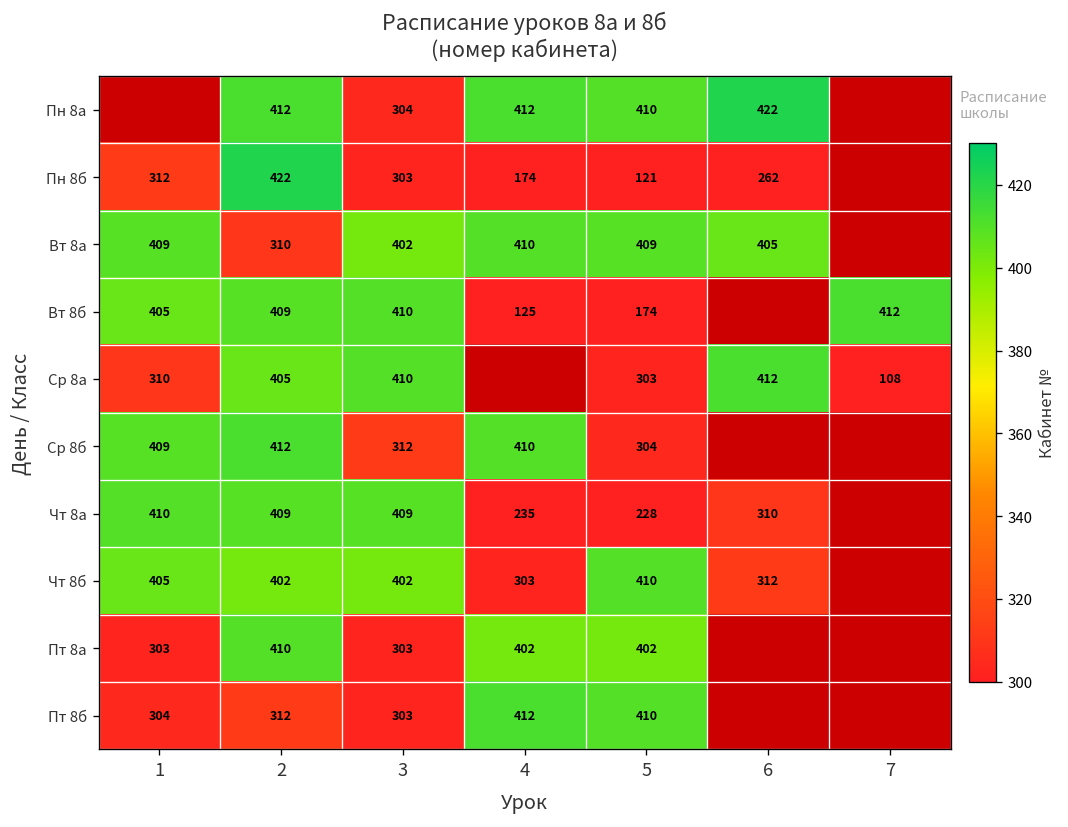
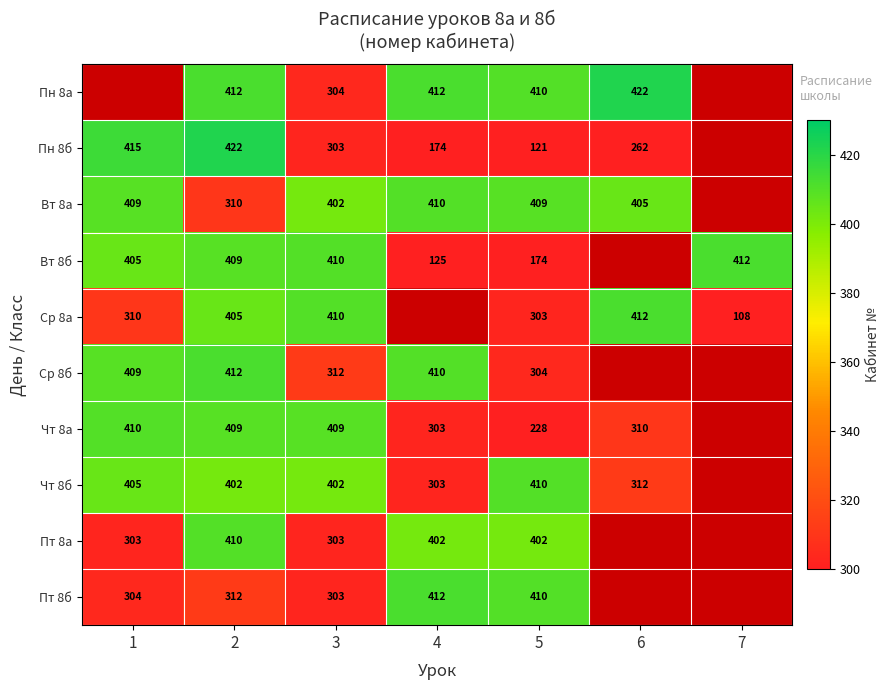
Пн 8б, 1: 312 -> 415
Чт 8а, 4: 235 -> 303
